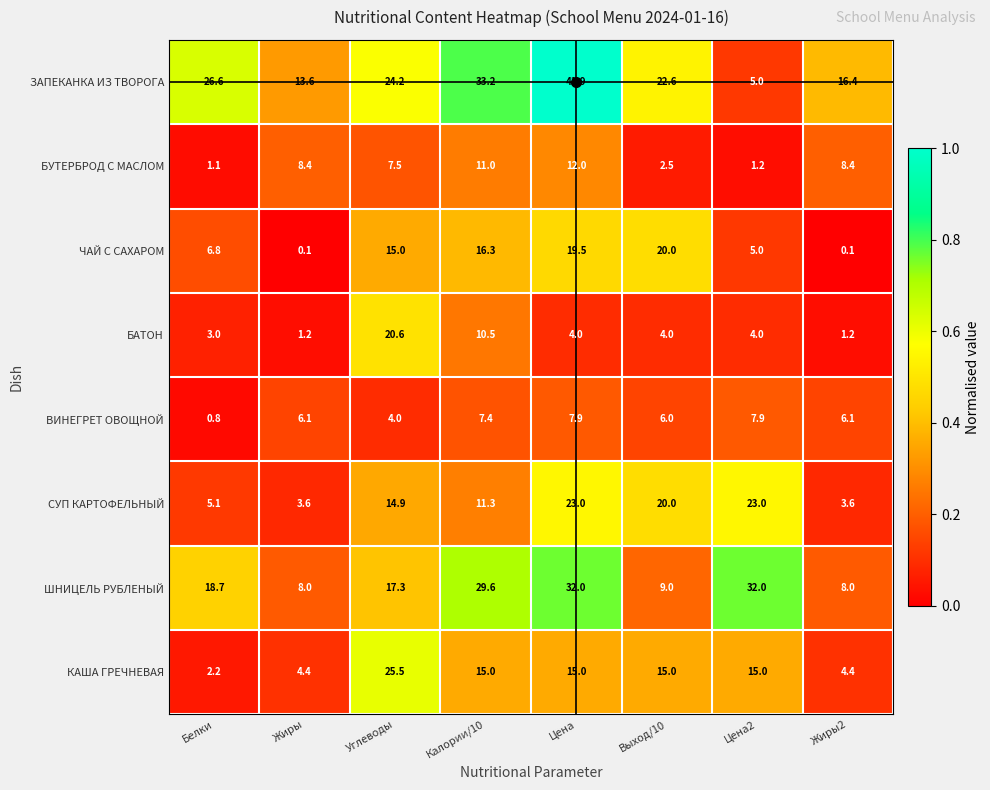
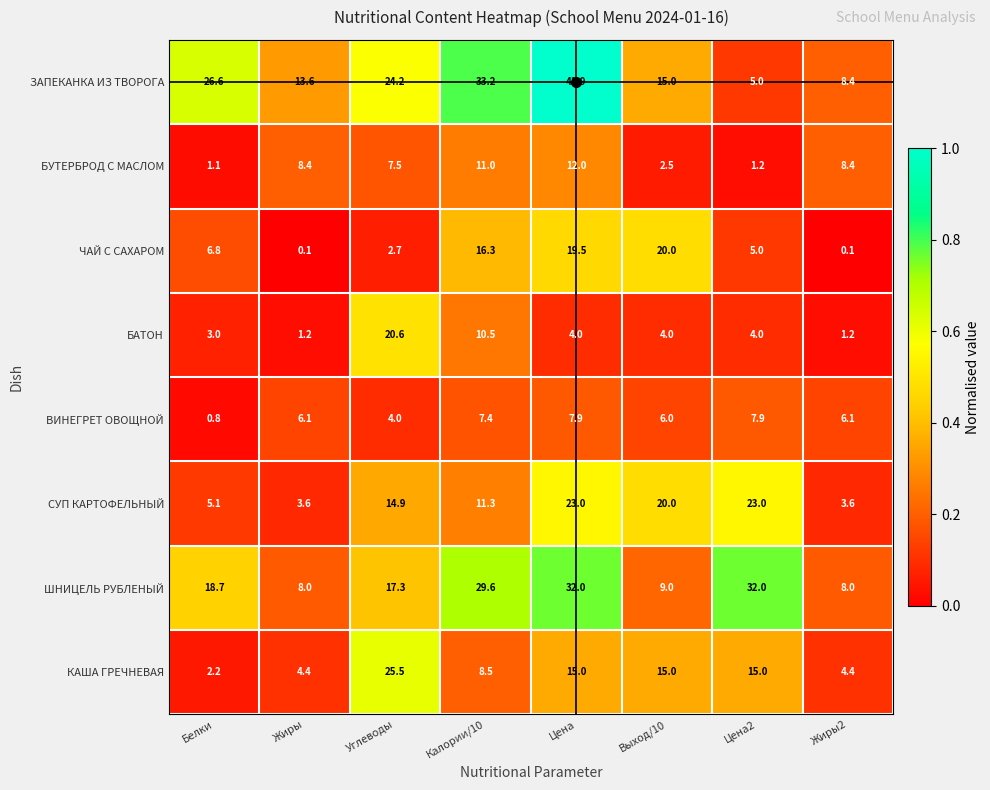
ЗАПЕКАНКА ИЗ ТВОРОГА, Выход/10: 22.6 -> 15.0
ЗАПЕКАНКА ИЗ ТВОРОГА, Жиры2: 16.4 -> 8.4
ЧАЙ С САХАРОМ, Углеводы: 15.0 -> 2.7
КАША ГРЕЧНЕВАЯ, Калории/10: 15.0 -> 8.5
